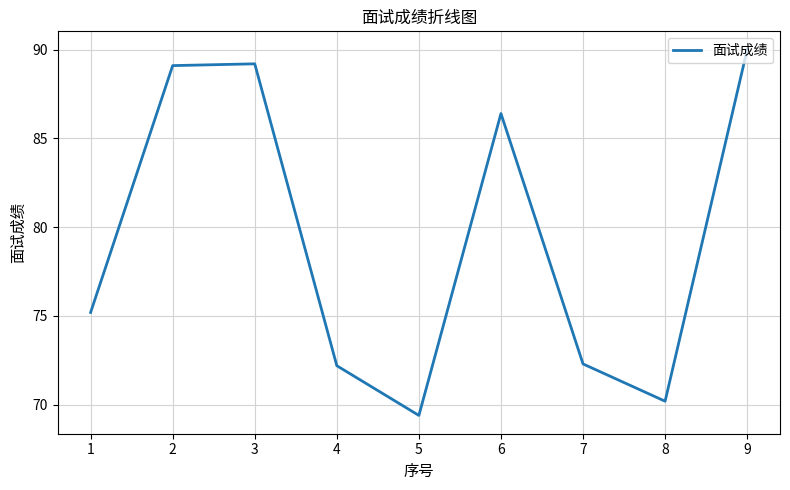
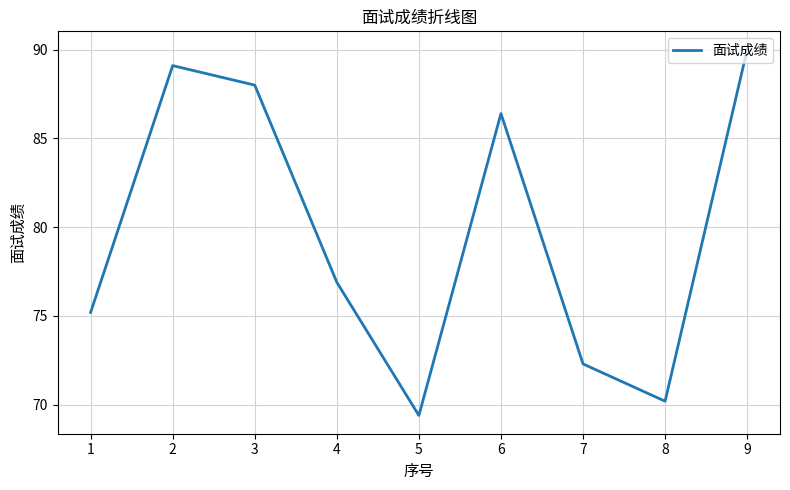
3: 89.2 -> 88.0
4: 72.2 -> 76.9
